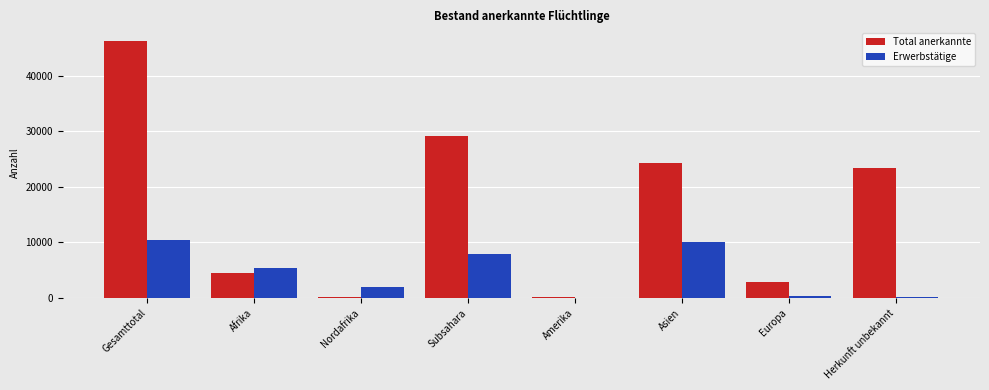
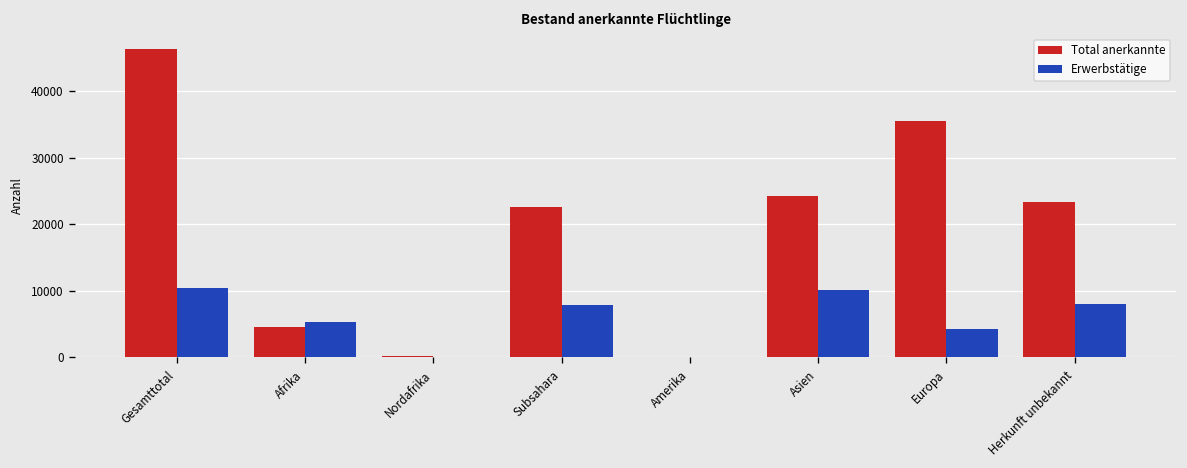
Erwerbstätige, Nordafrika: 2000 -> 0
Total anerkannte, Subsahara: 29000 -> 23000
Total anerkannte, Europa: 3000 -> 36000
Erwerbstätige, Europa: 0 -> 4000
Erwerbstätige, Herkunft unbekannt: 0 -> 8000
